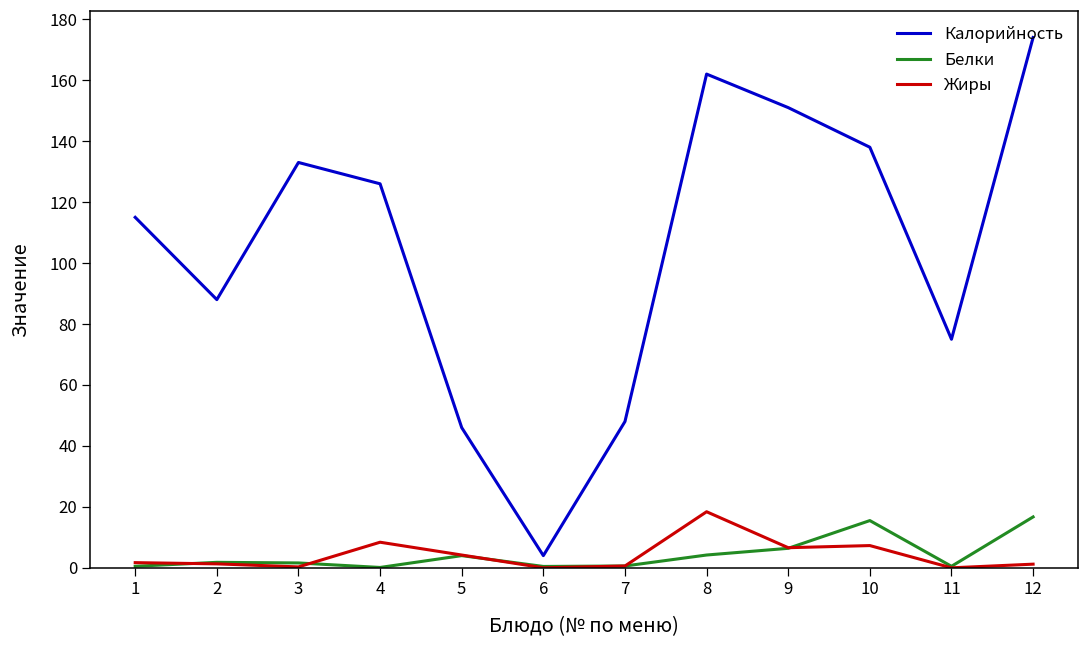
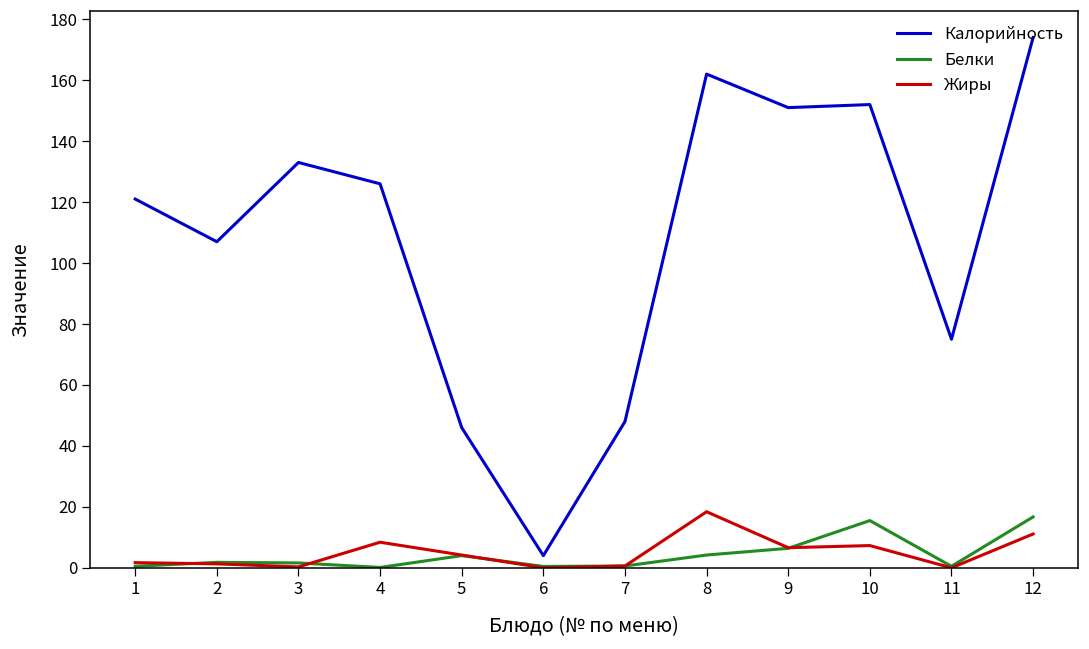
Калорийность, 1: 115 -> 121
Калорийность, 2: 88 -> 107
Калорийность, 10: 138 -> 152
Жиры, 12: 1 -> 11
